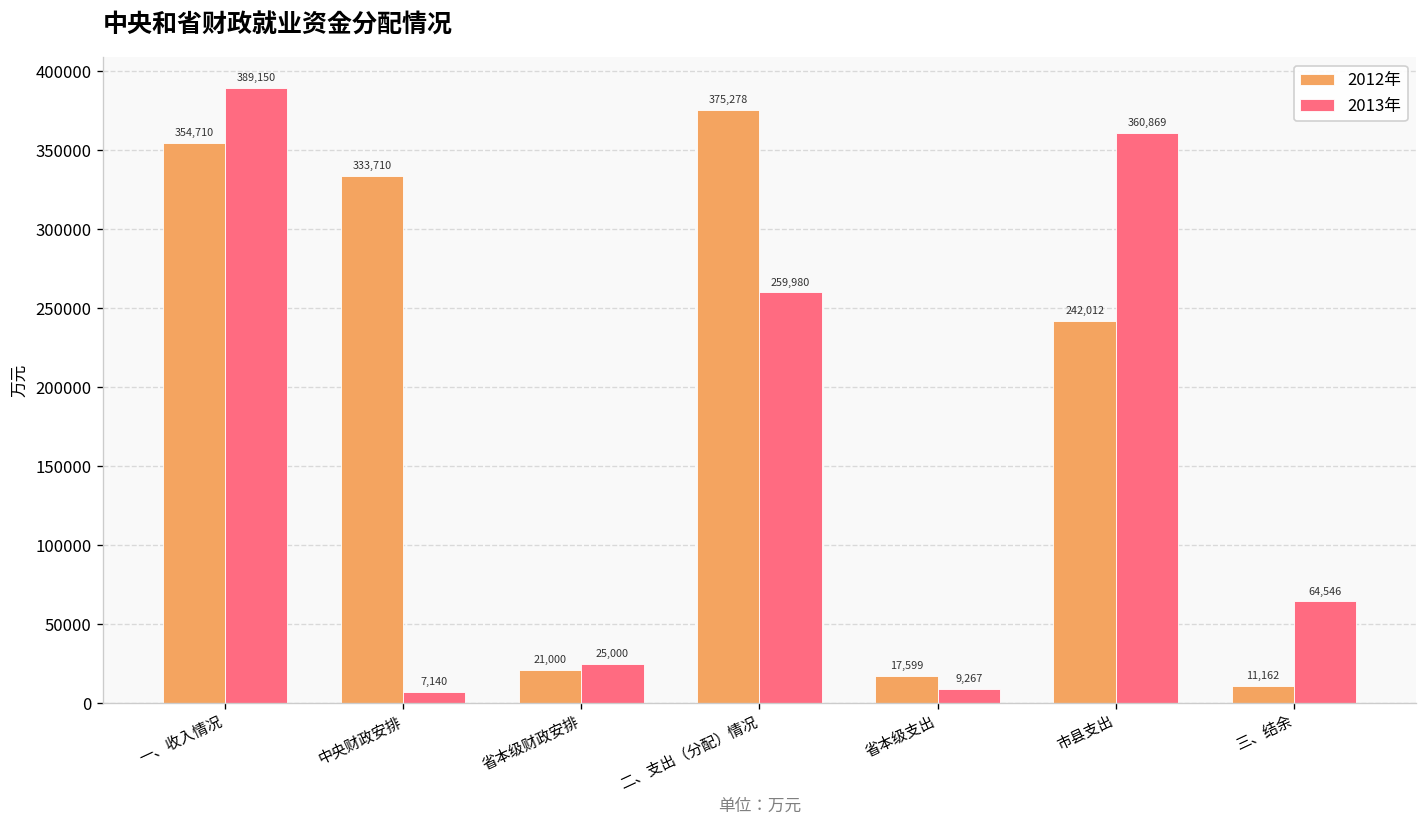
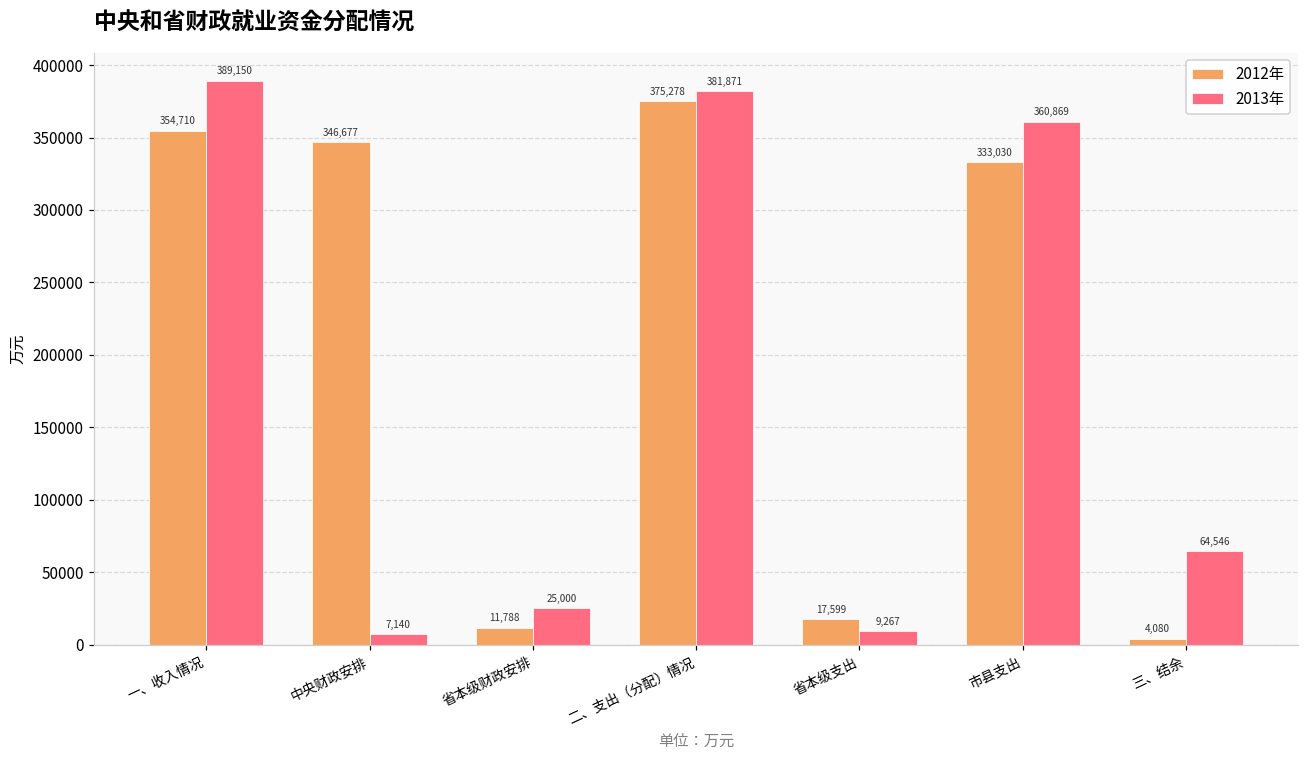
2012年, 中央财政安排: 333,710 -> 346,677
2012年, 省本级财政安排: 21,000 -> 11,788
2013年, 二、支出（分配）情况: 259,980 -> 381,871
2012年, 市县支出: 242,012 -> 333,030
2012年, 三、结余: 11,162 -> 4,080
